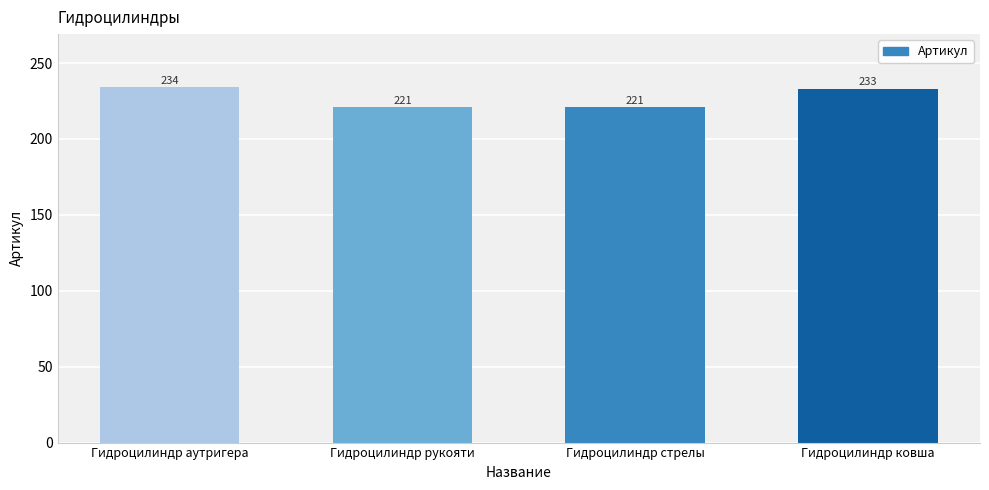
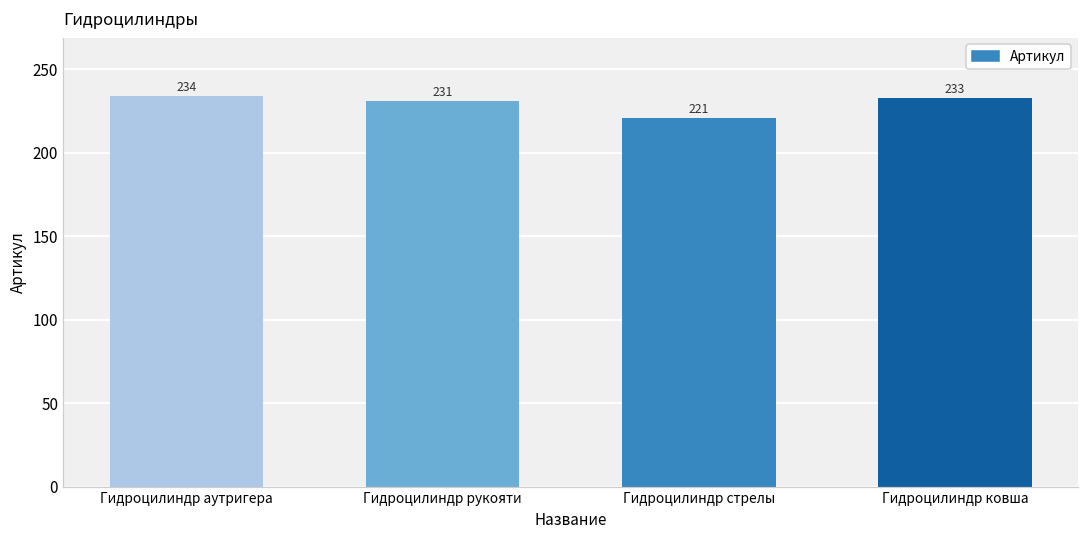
Гидроцилиндр рукояти: 221 -> 231
